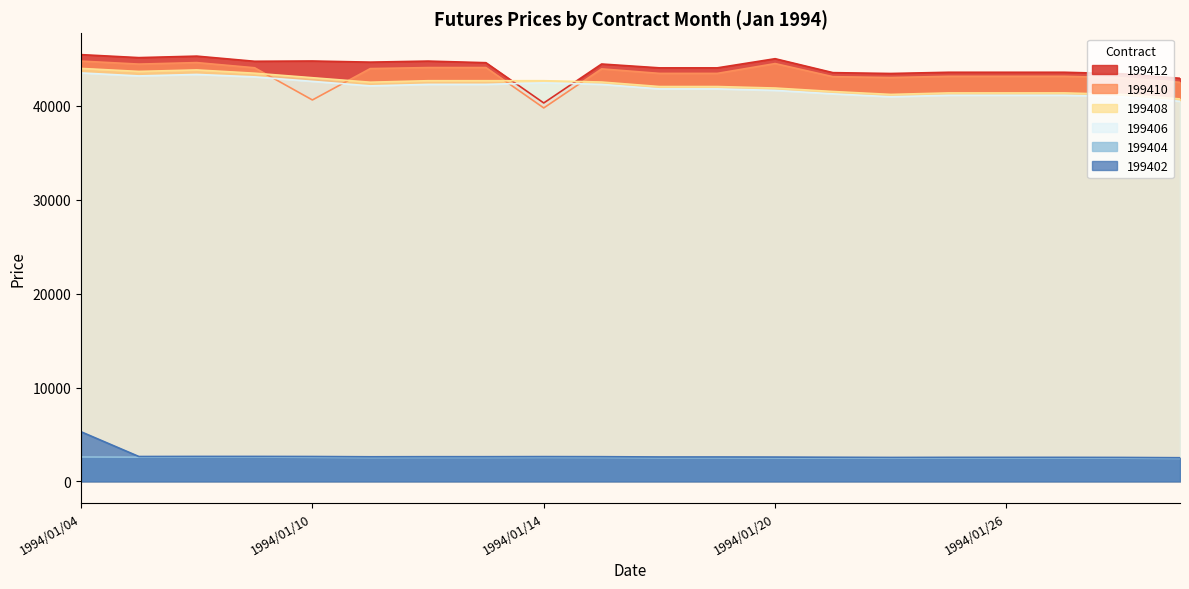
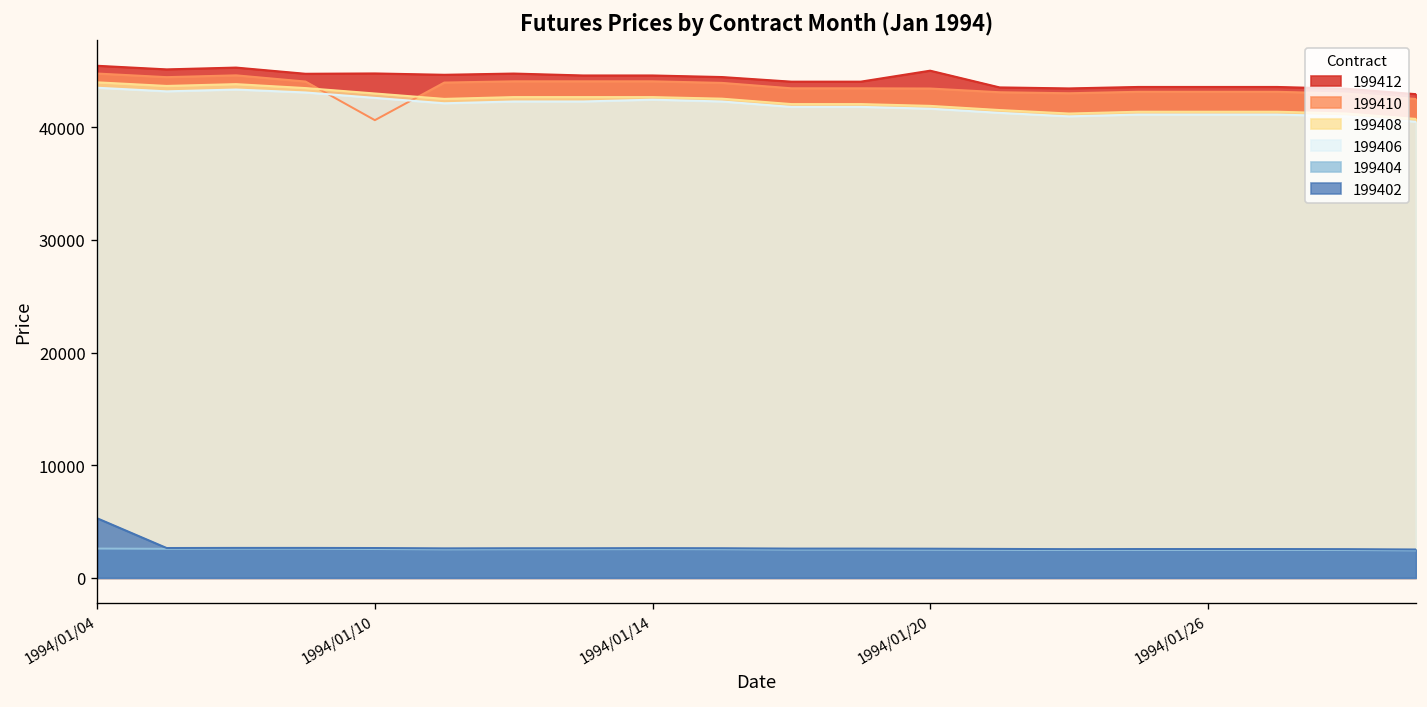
199412, 1994/01/14: 40000 -> 45000
199410, 1994/01/14: 40000 -> 44000
199410, 1994/01/20: 45000 -> 43000
